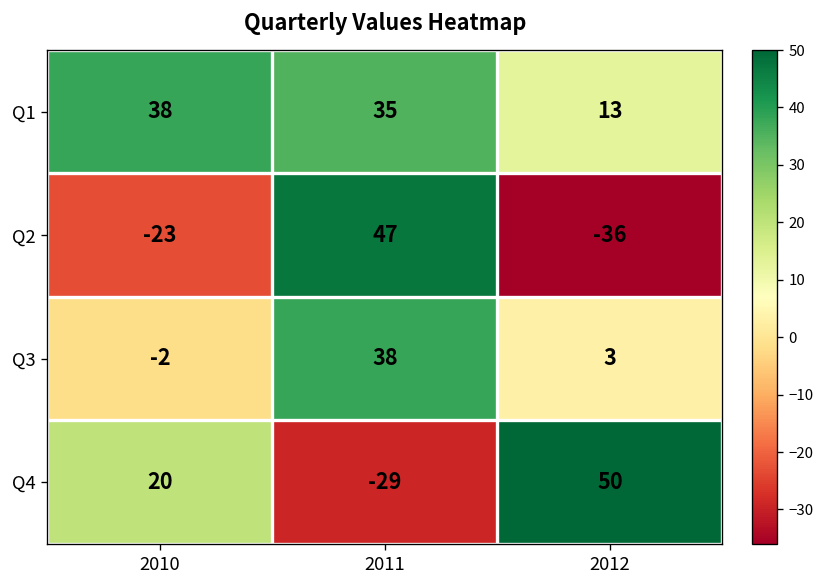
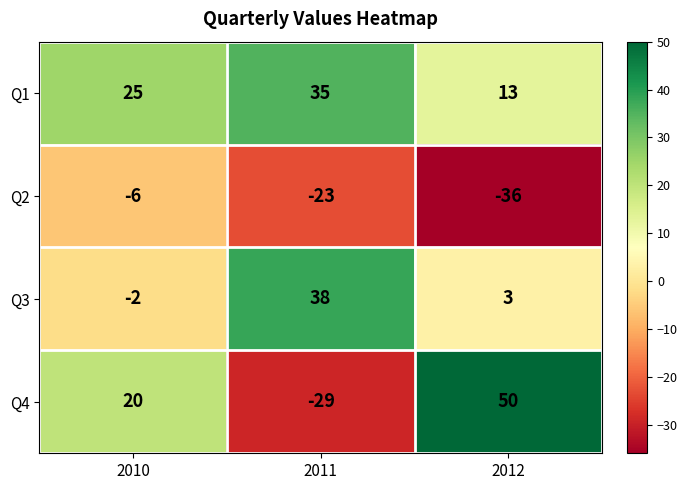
Q1, 2010: 38 -> 25
Q2, 2010: -23 -> -6
Q2, 2011: 47 -> -23
